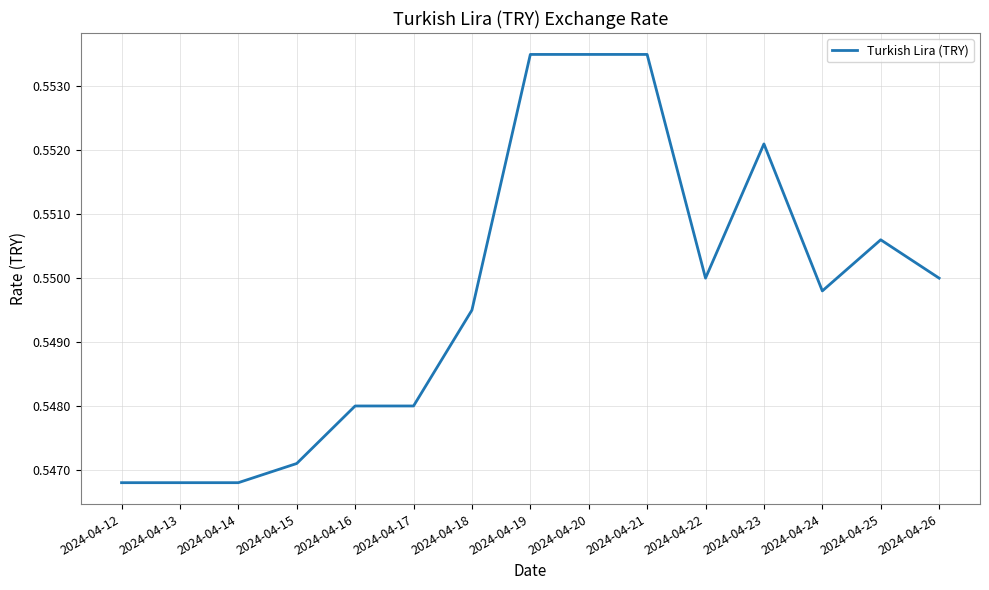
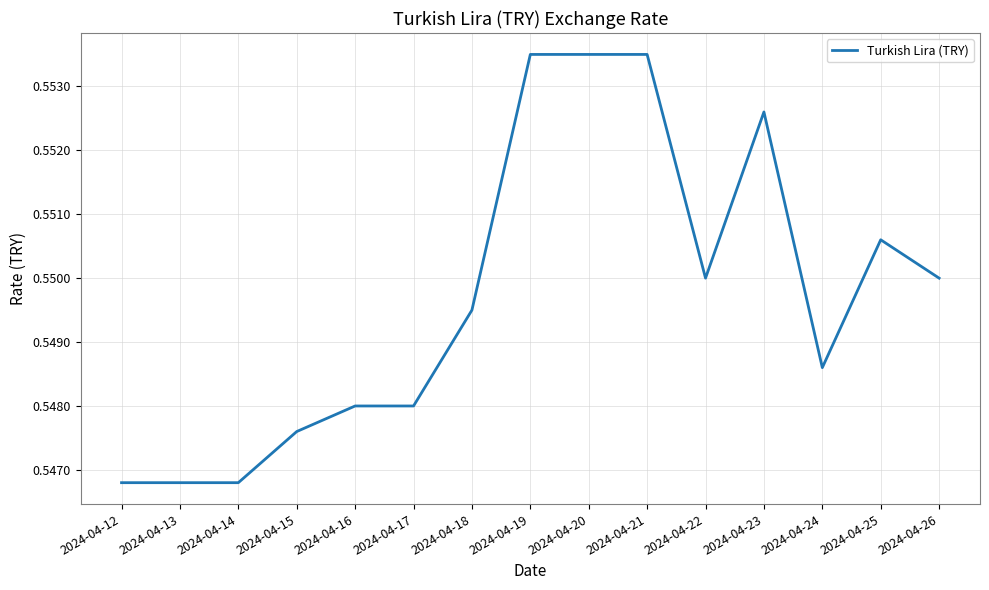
2024-04-15: 0.5471 -> 0.5476
2024-04-23: 0.5521 -> 0.5526
2024-04-24: 0.5498 -> 0.5486
